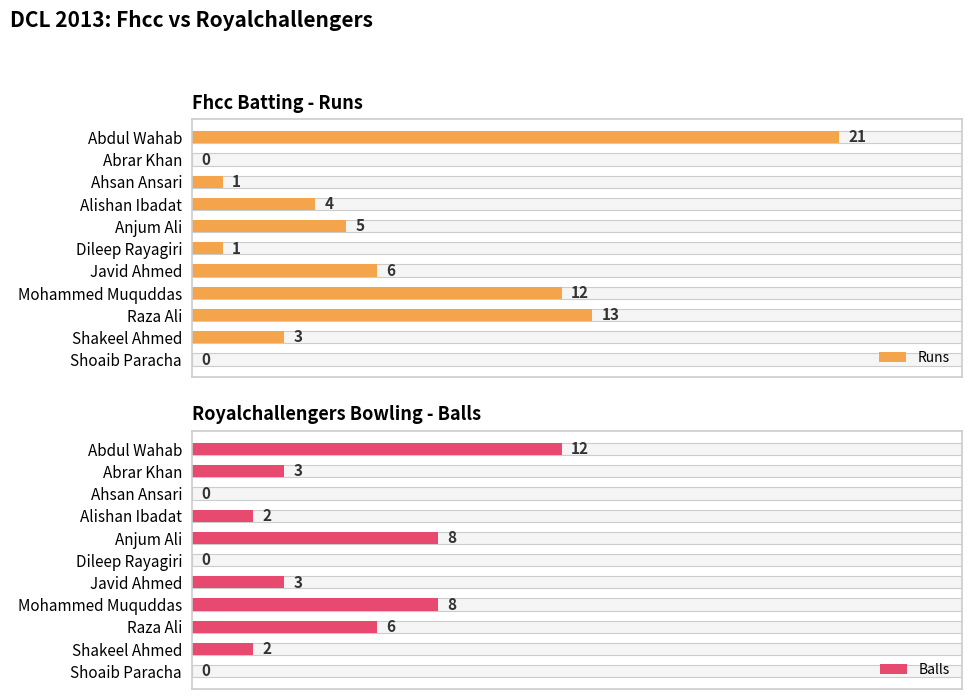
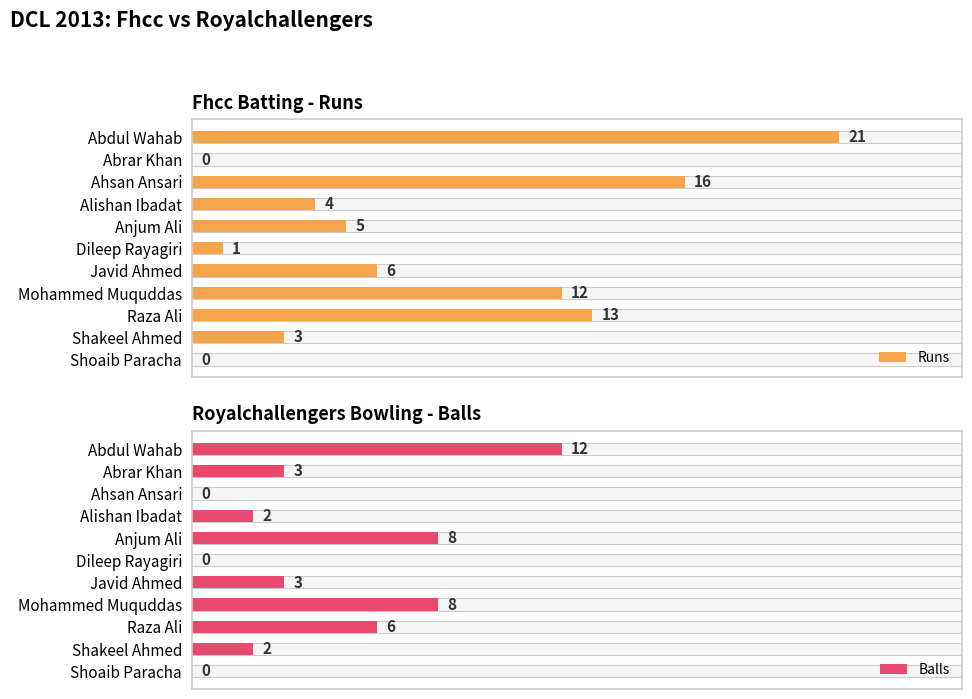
Fhcc Batting - Runs, Runs, Ahsan Ansari: 1 -> 16
